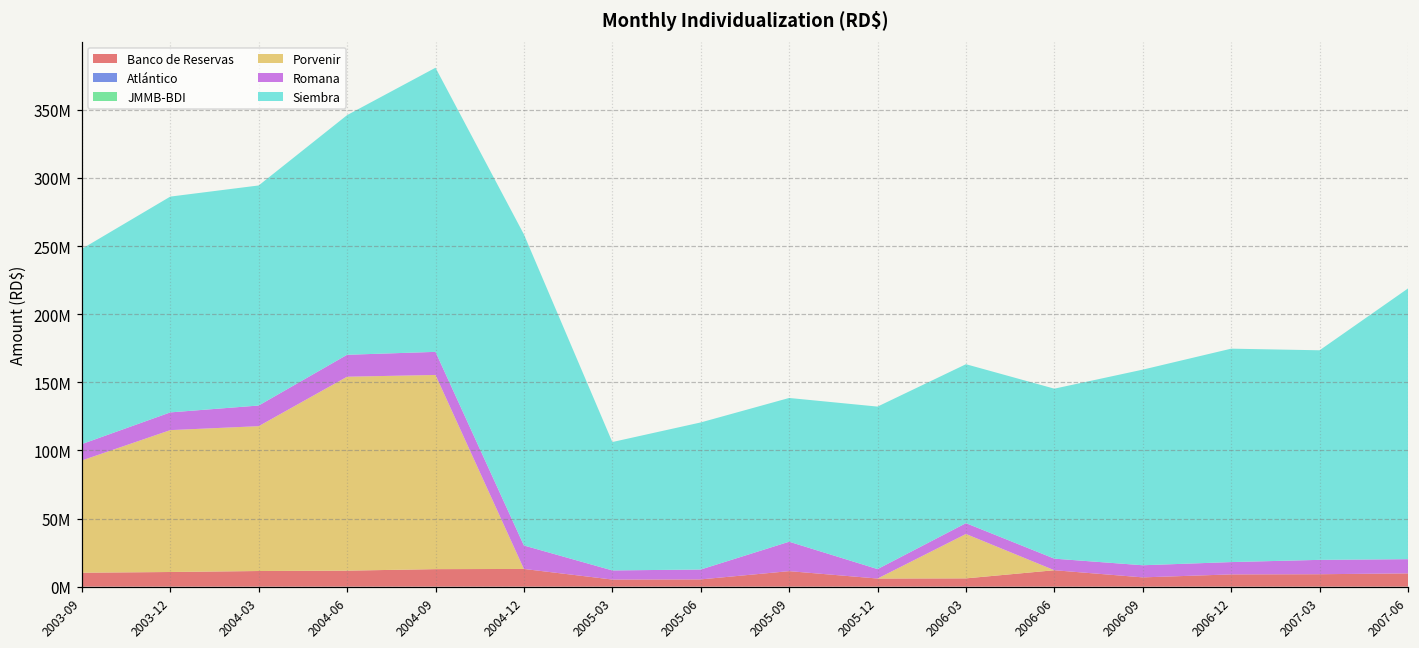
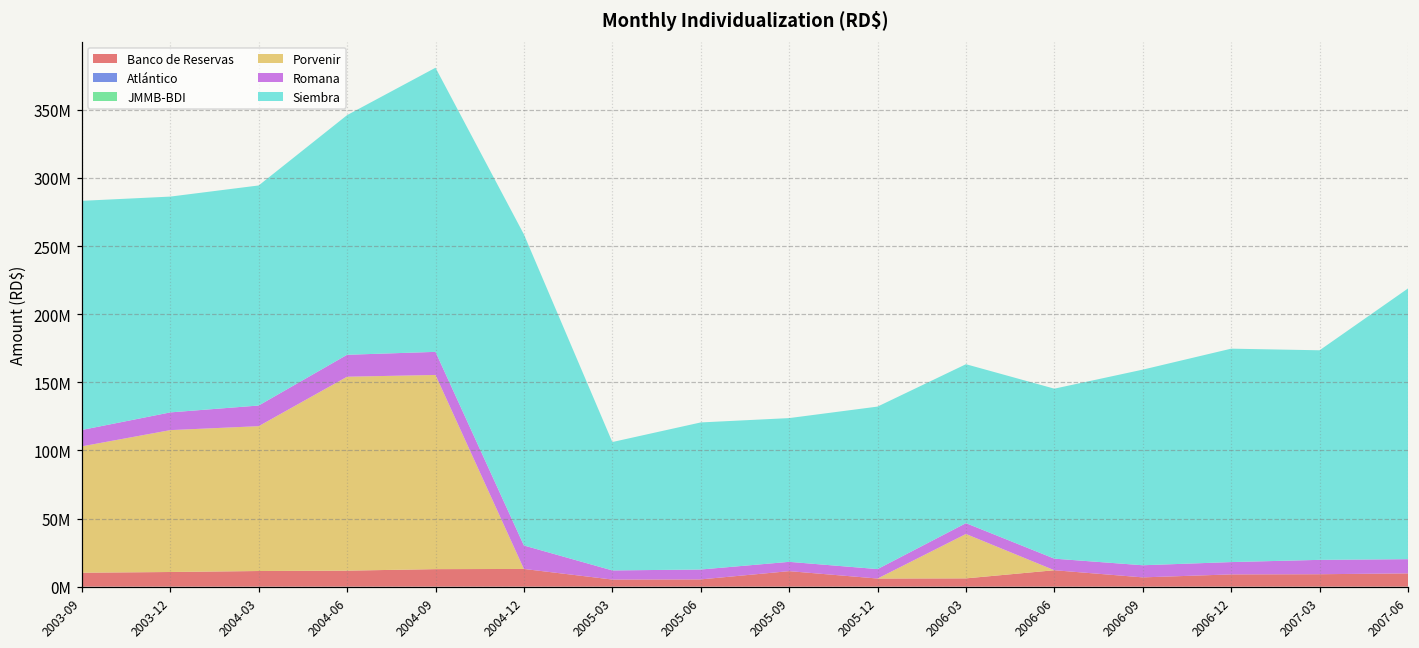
Porvenir, 2003-09: 82000000 -> 93000000
Siembra, 2003-09: 143000000 -> 168000000
Romana, 2005-09: 22000000 -> 7000000
